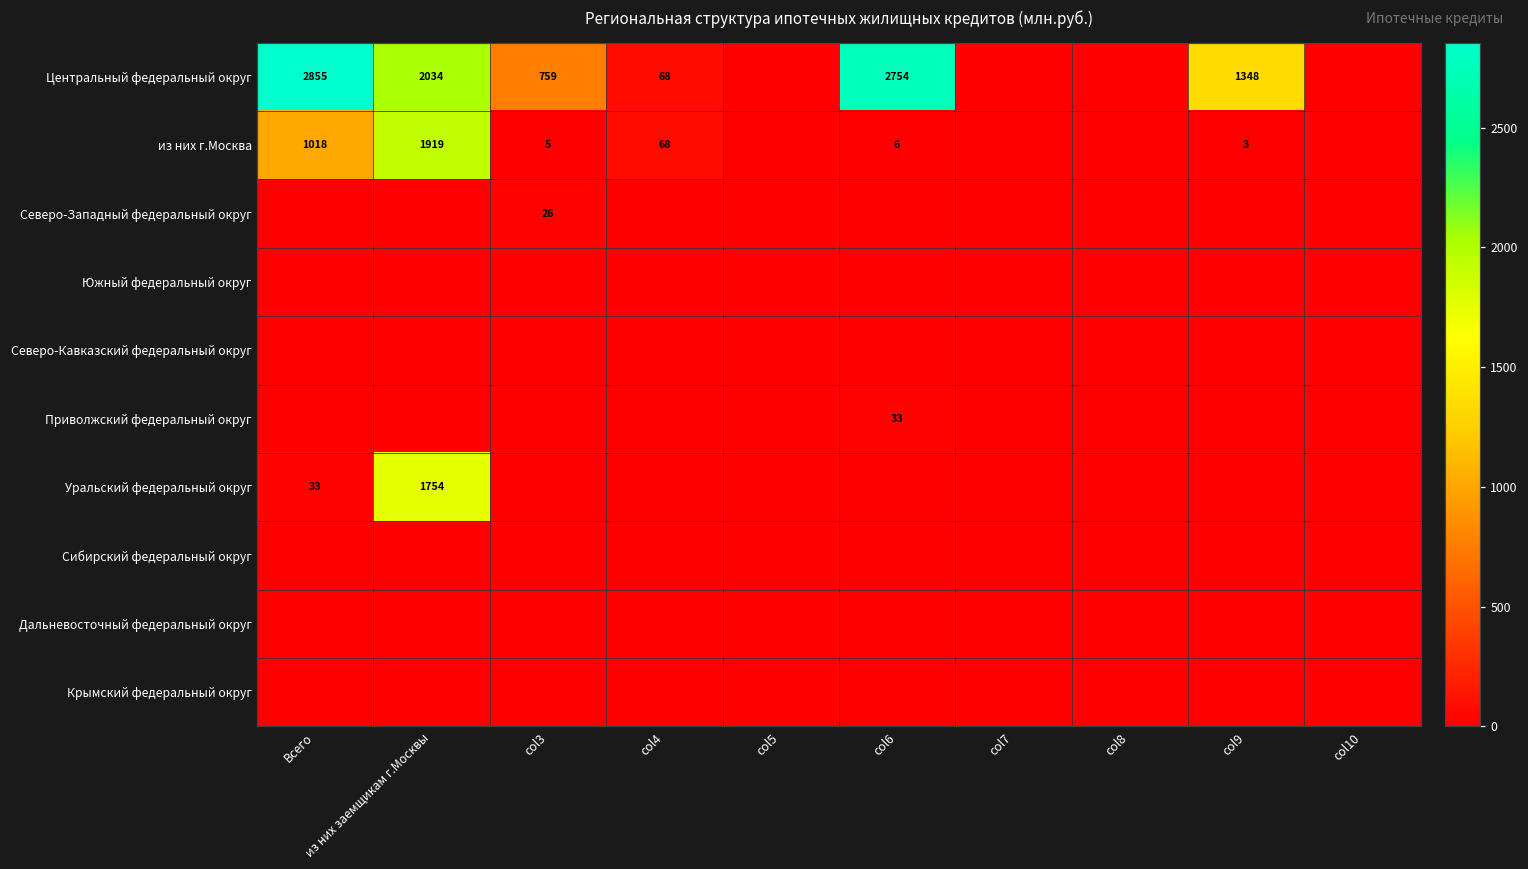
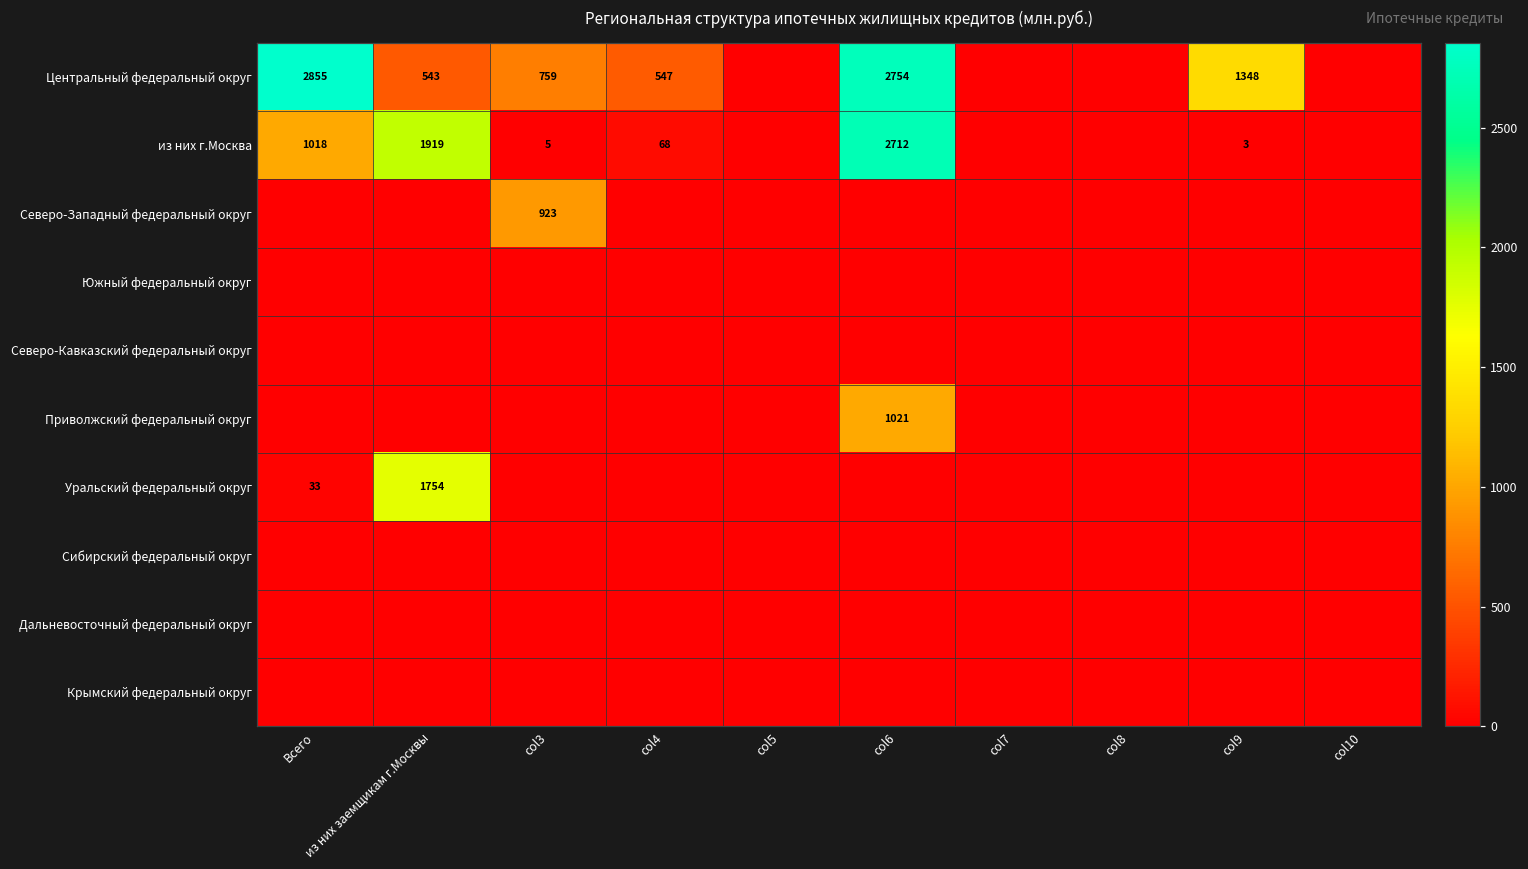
Центральный федеральный округ, из них заемщикам г.Москвы: 2034 -> 543
Центральный федеральный округ, col4: 68 -> 547
из них г.Москва, col6: 6 -> 2712
Северо-Западный федеральный округ, col3: 26 -> 923
Приволжский федеральный округ, col6: 33 -> 1021
